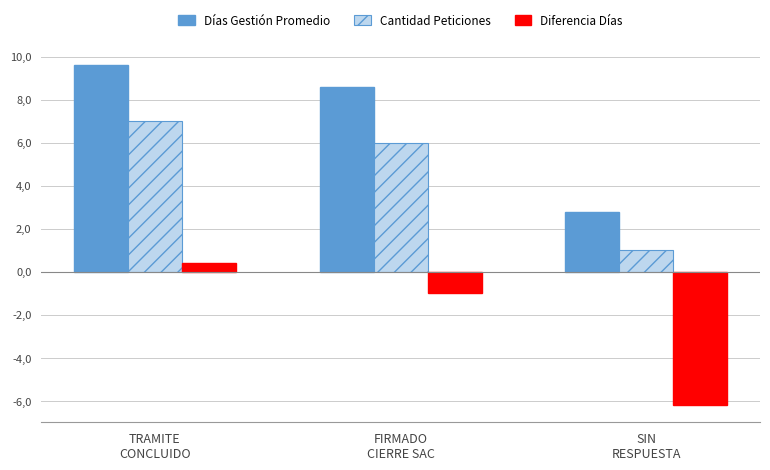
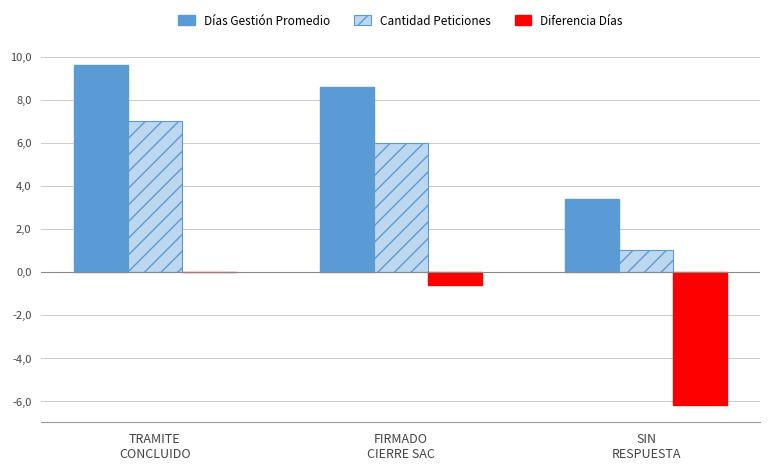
Diferencia Días, TRAMITE CONCLUIDO: 4 -> 0
Diferencia Días, FIRMADO CIERRE SAC: -10 -> -6
Días Gestión Promedio, SIN RESPUESTA: 28 -> 34
